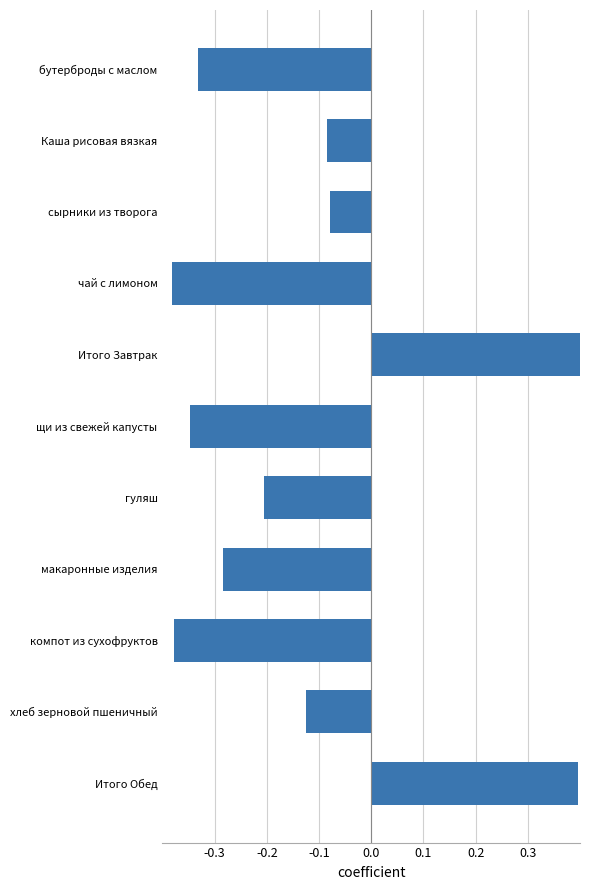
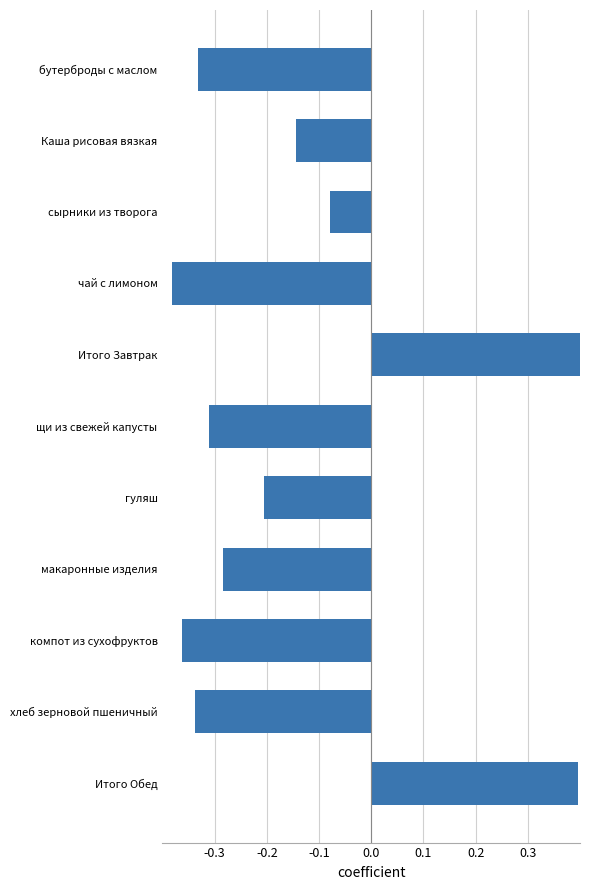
Каша рисовая вязкая: -0.08 -> -0.14
щи из свежей капусты: -0.35 -> -0.31
компот из сухофруктов: -0.38 -> -0.36
хлеб зерновой пшеничный: -0.13 -> -0.34
